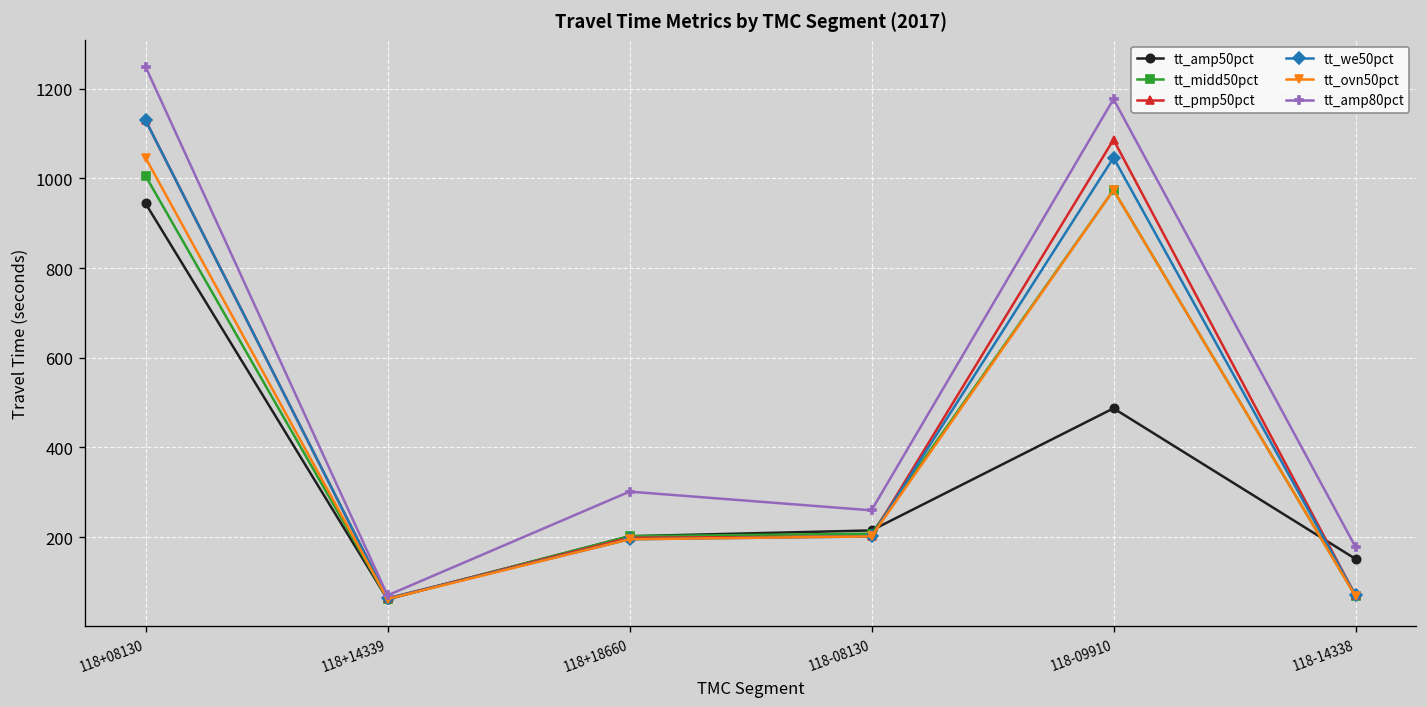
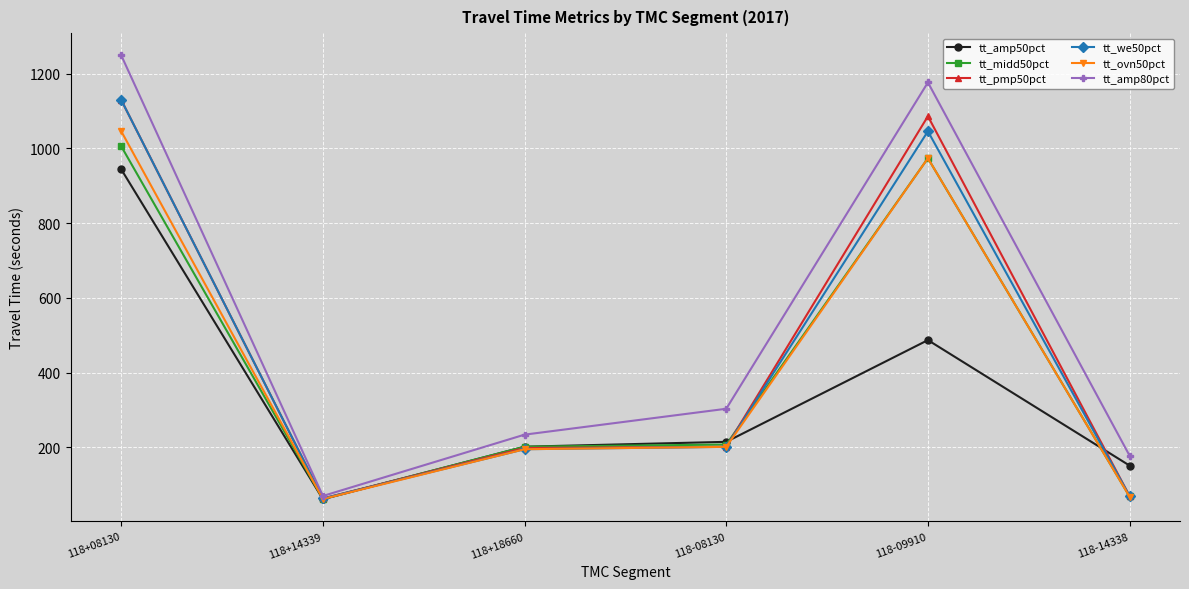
tt_amp80pct, 118+18660: 300 -> 230
tt_amp80pct, 118-08130: 260 -> 300
